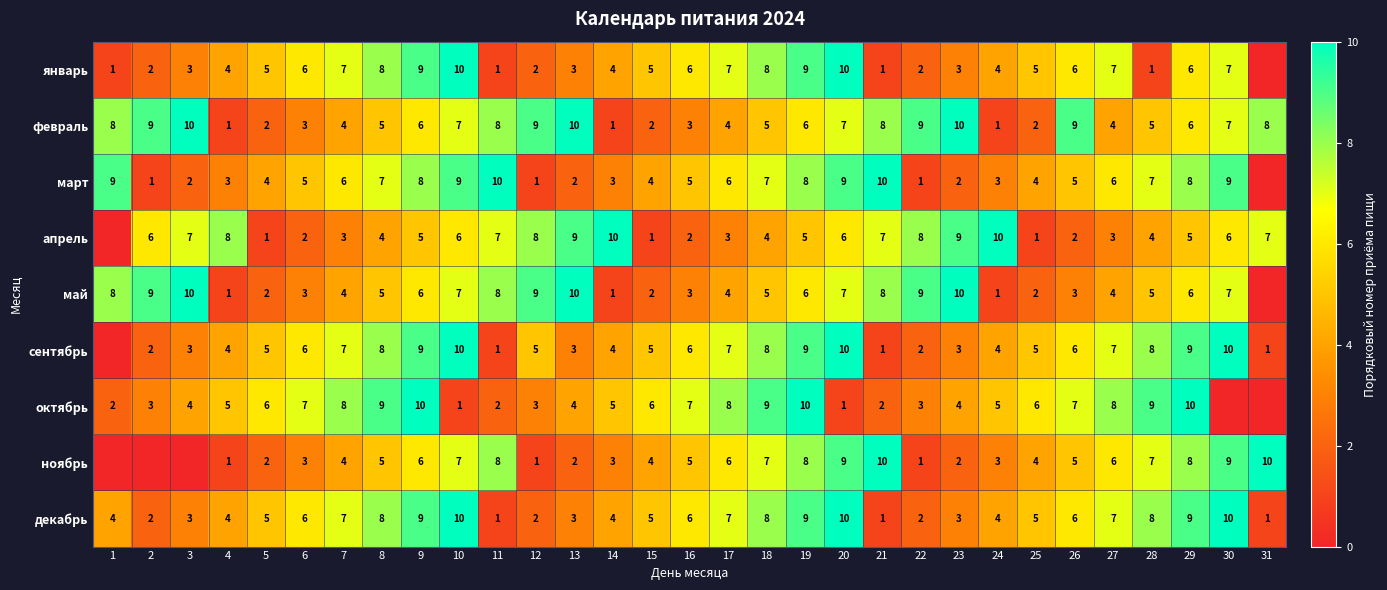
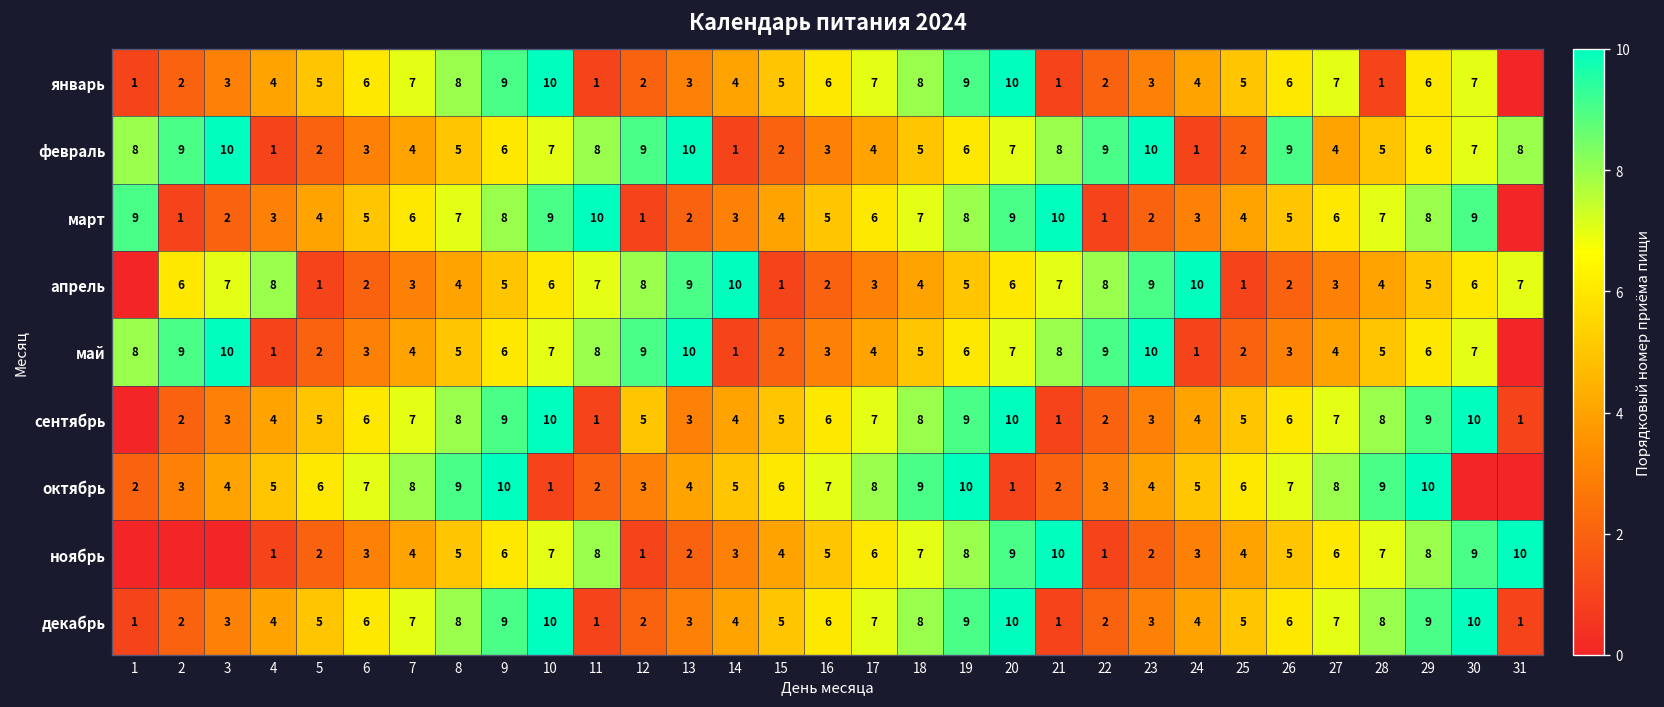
декабрь, 1: 4 -> 1
